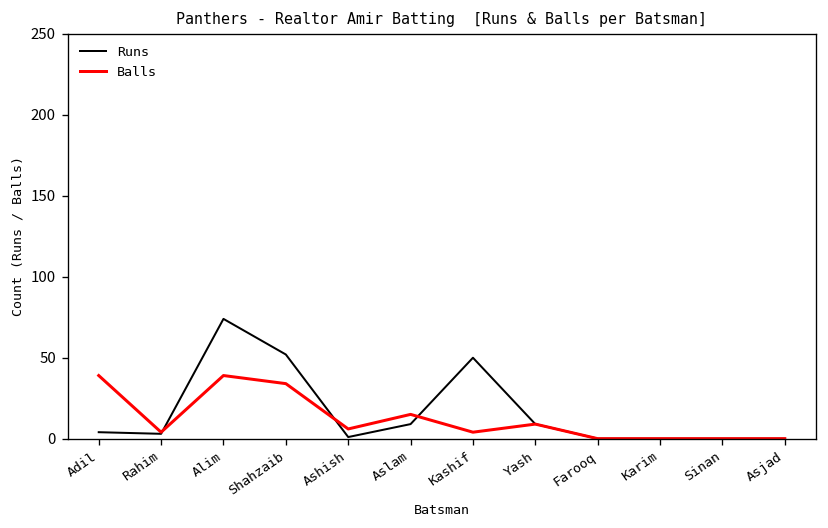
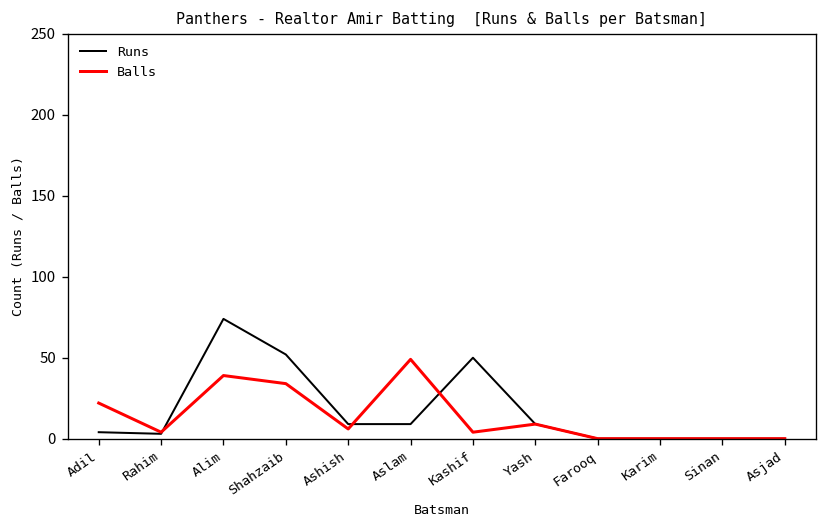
Balls, Adil: 39 -> 22
Runs, Ashish: 1 -> 9
Balls, Aslam: 15 -> 49
